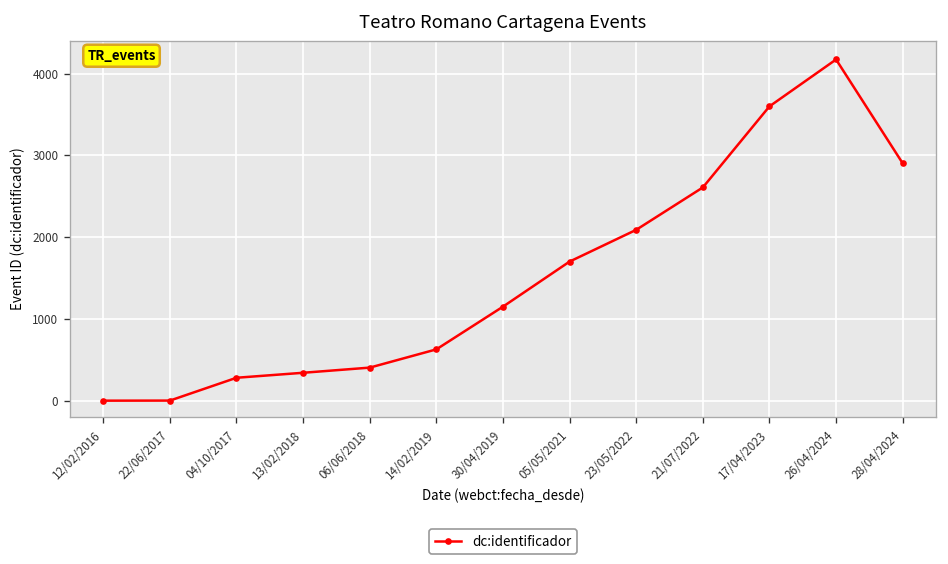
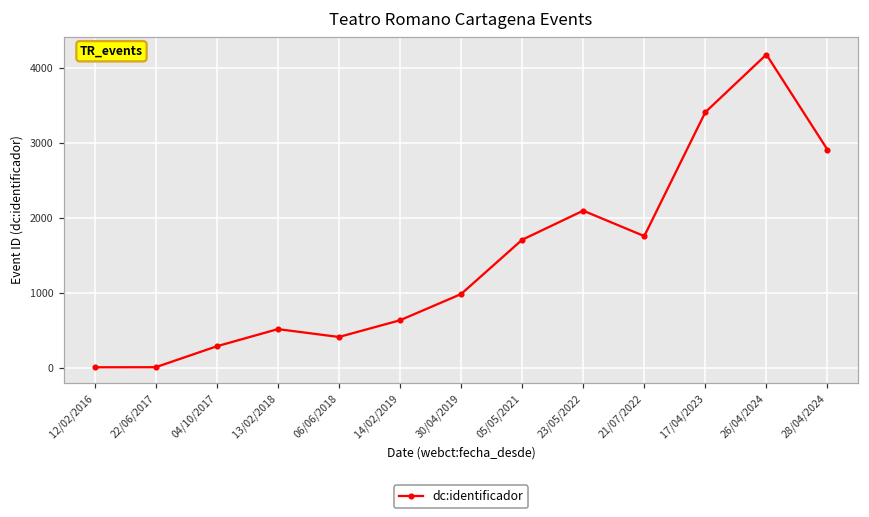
13/02/2018: 300 -> 500
30/04/2019: 1200 -> 1000
21/07/2022: 2600 -> 1800
17/04/2023: 3600 -> 3400
